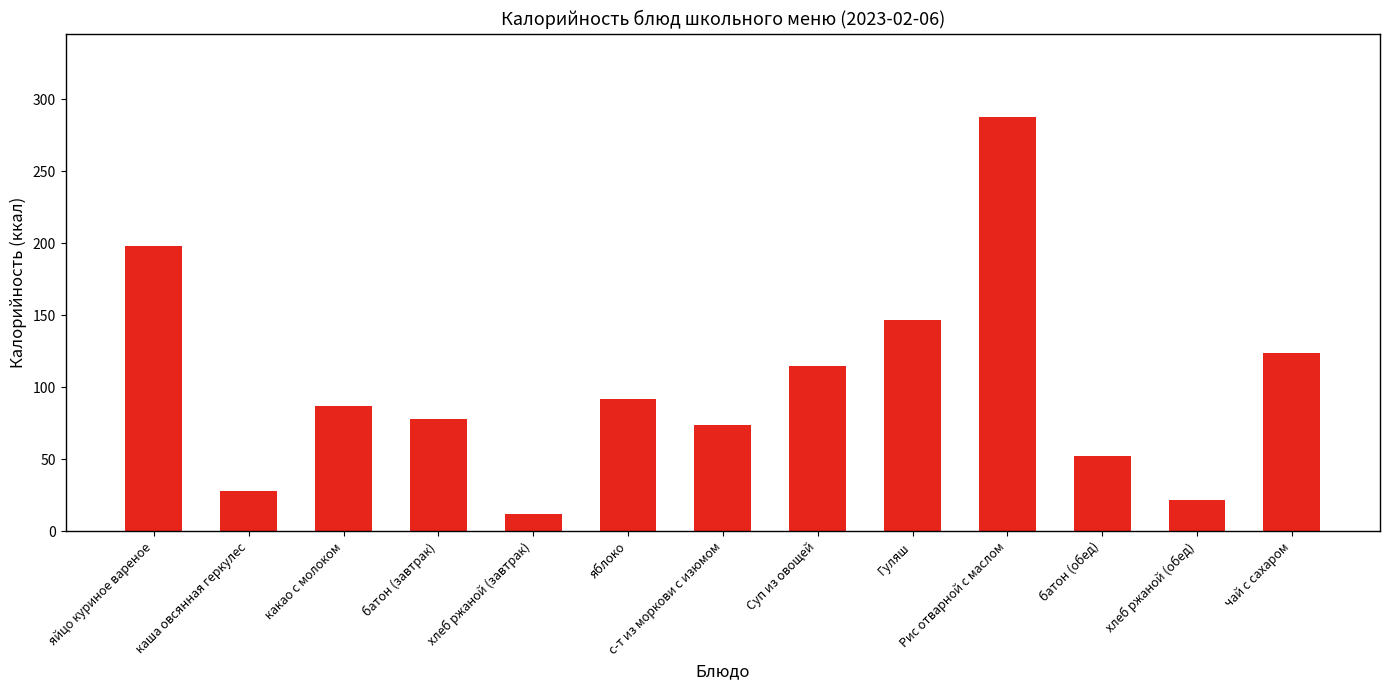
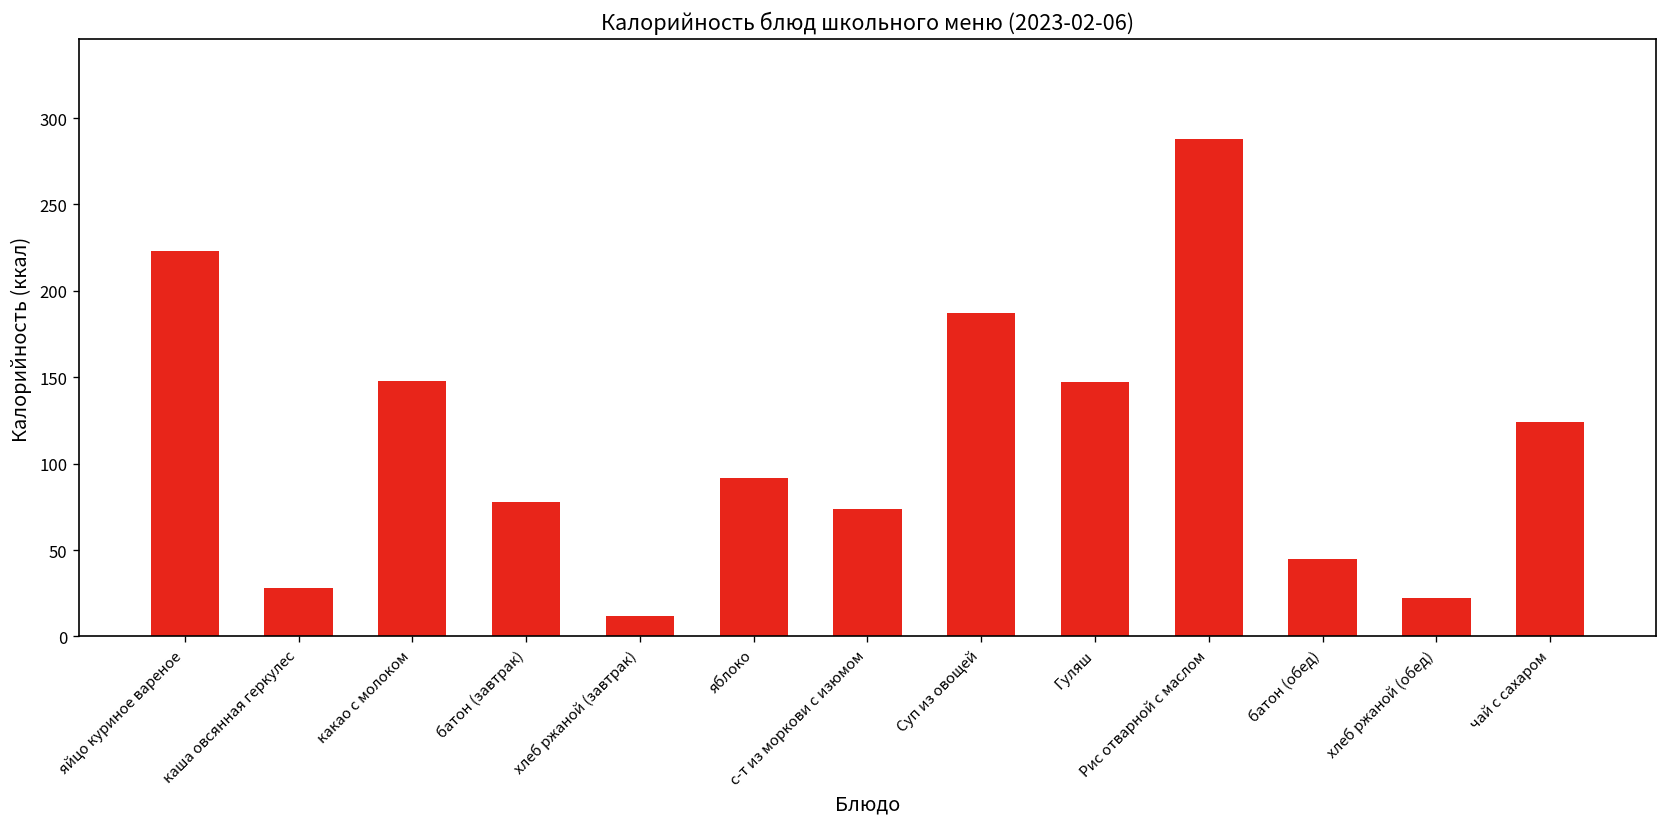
яйцо куриное вареное: 198 -> 223
какао с молоком: 87 -> 148
Суп из овощей: 115 -> 187
батон (обед): 52 -> 45
